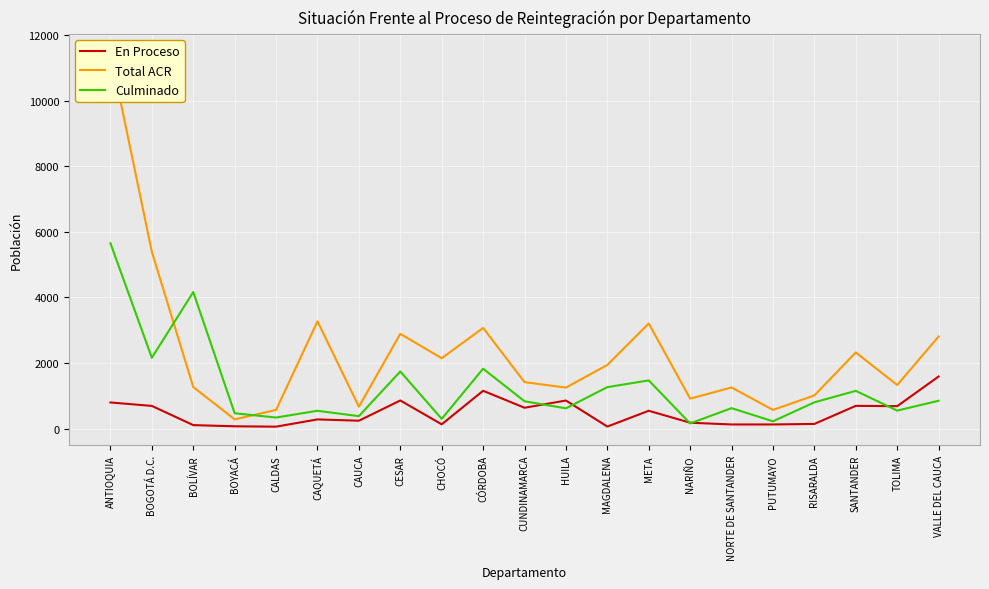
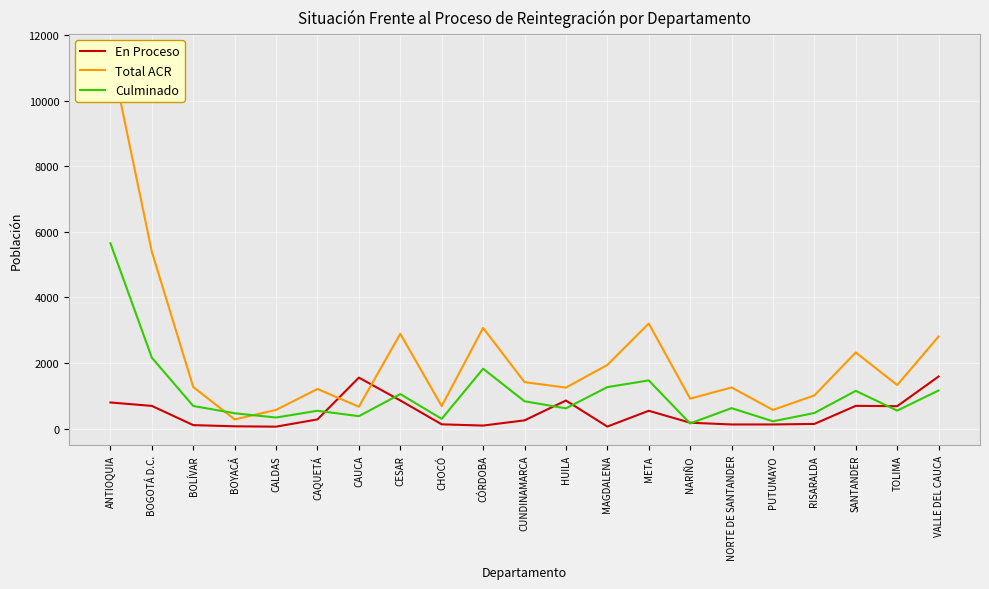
Culminado, BOLÍVAR: 4200 -> 700
Total ACR, CAQUETÁ: 3300 -> 1200
En Proceso, CAUCA: 200 -> 1600
Culminado, CESAR: 1700 -> 1100
Total ACR, CHOCÓ: 2200 -> 700
En Proceso, CÓRDOBA: 1200 -> 100
En Proceso, CUNDINAMARCA: 600 -> 300
Culminado, RISARALDA: 800 -> 500
Culminado, VALLE DEL CAUCA: 900 -> 1200
